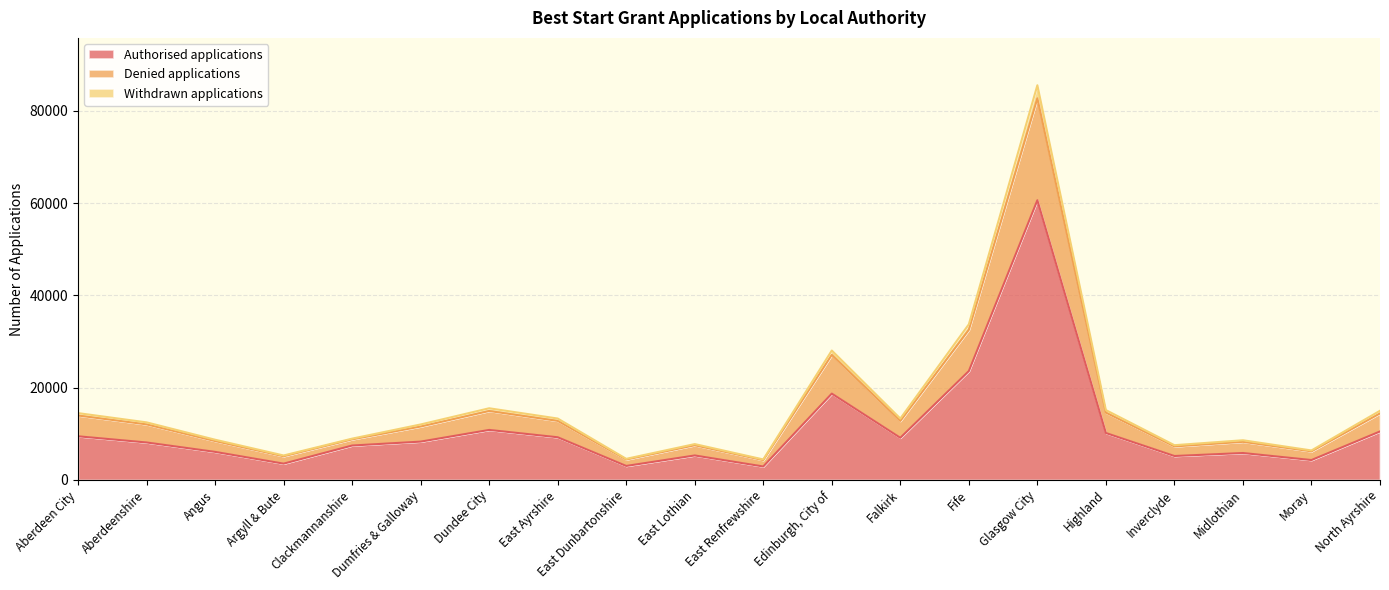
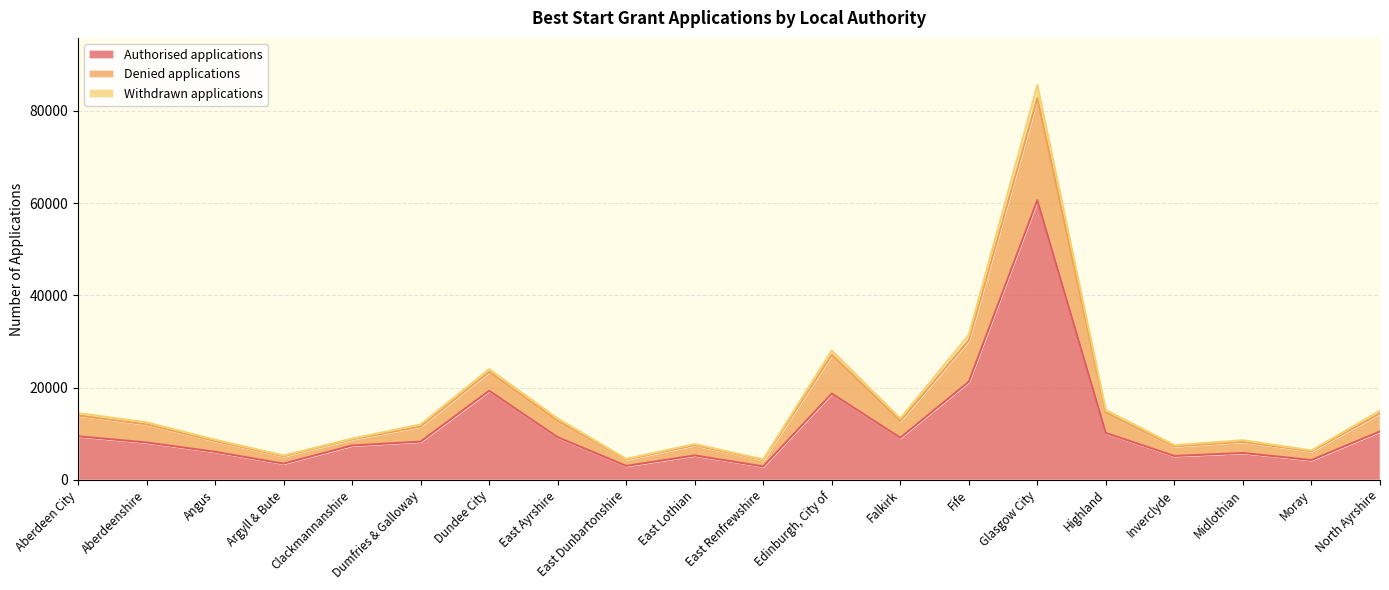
Authorised applications, Dundee City: 11000 -> 19000
Authorised applications, Fife: 24000 -> 21000
